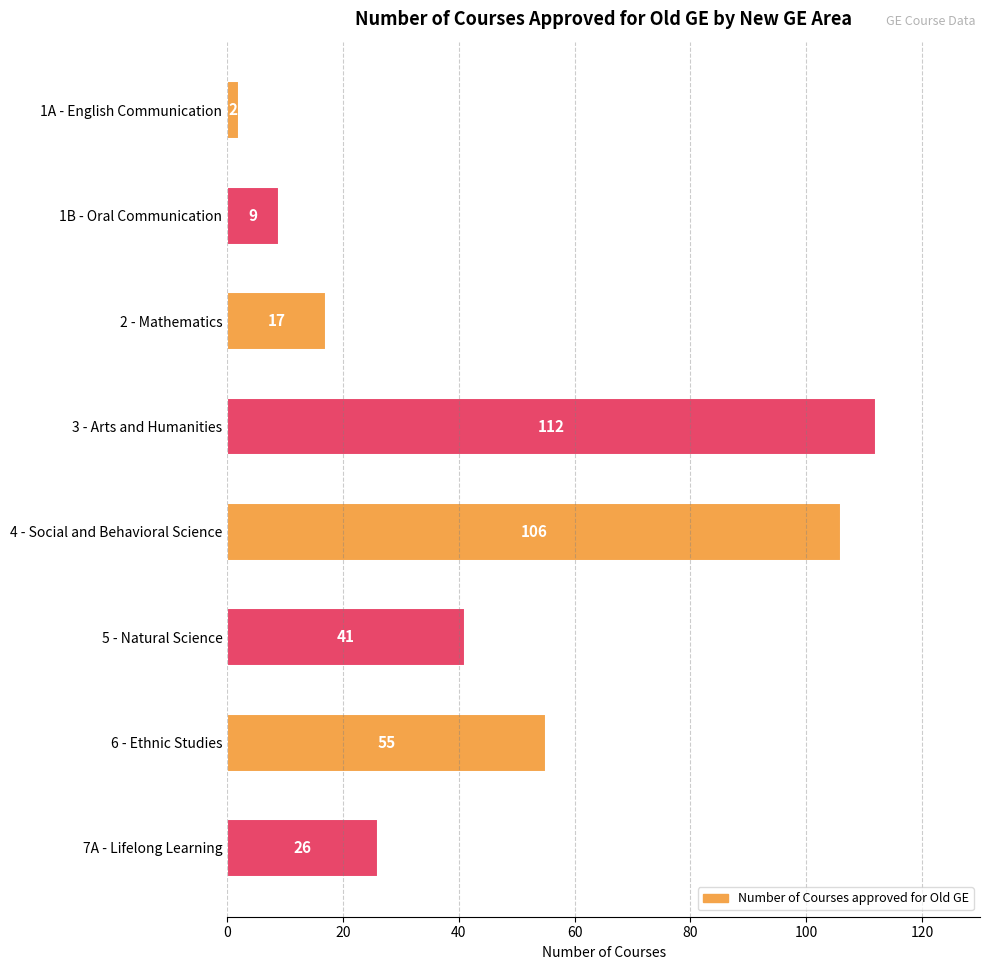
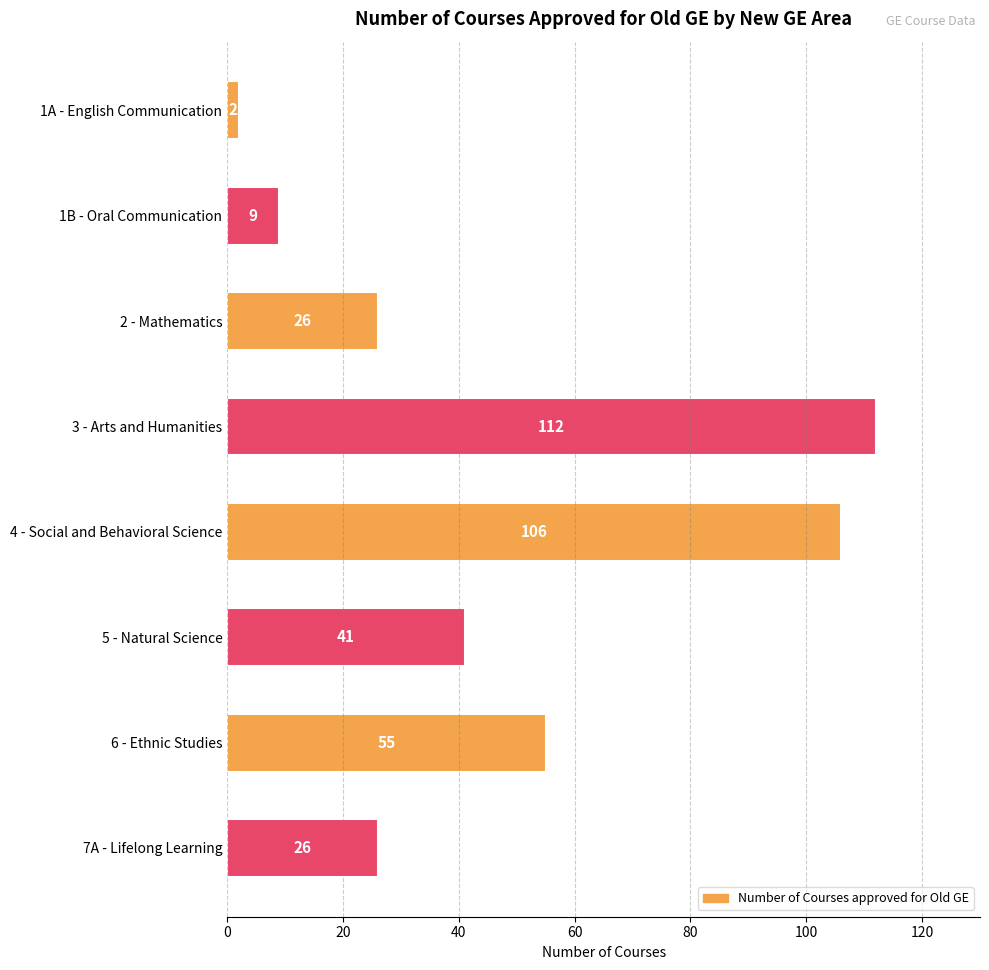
2 - Mathematics: 17 -> 26
